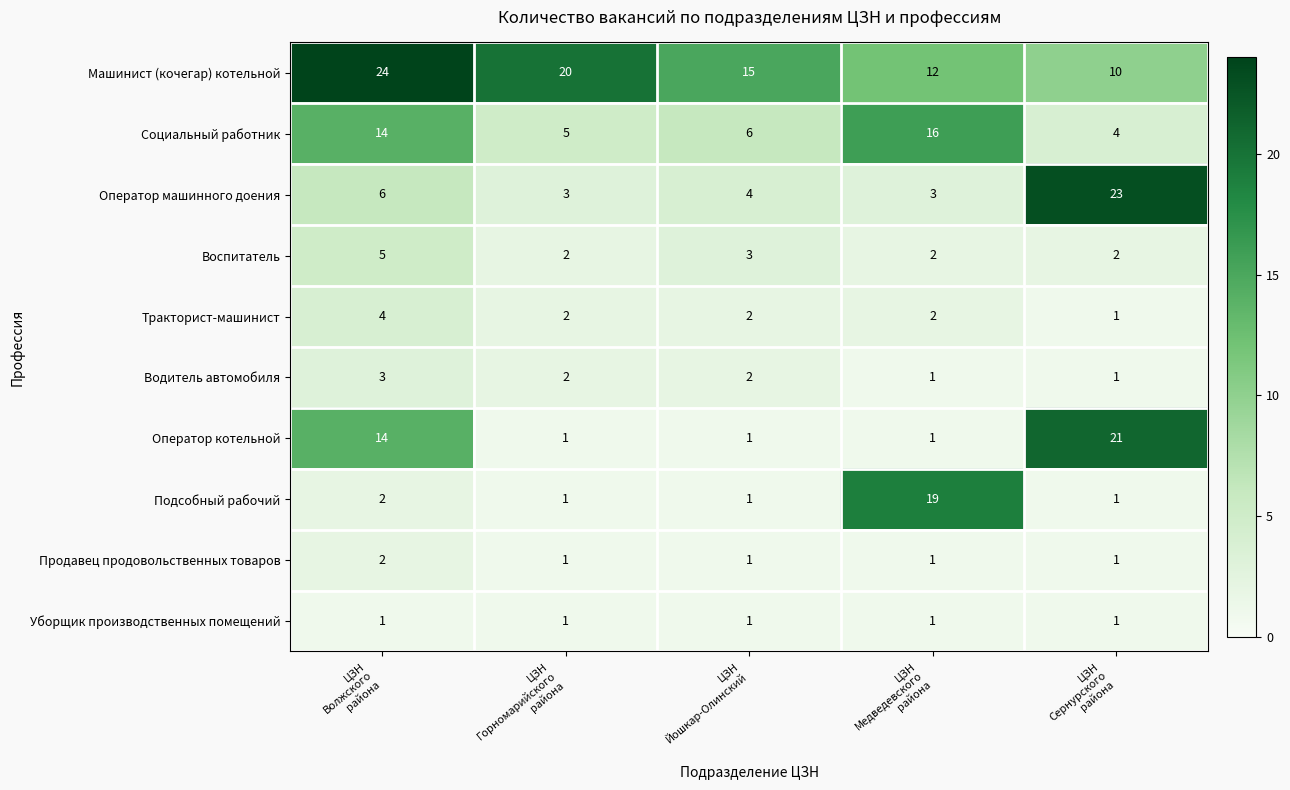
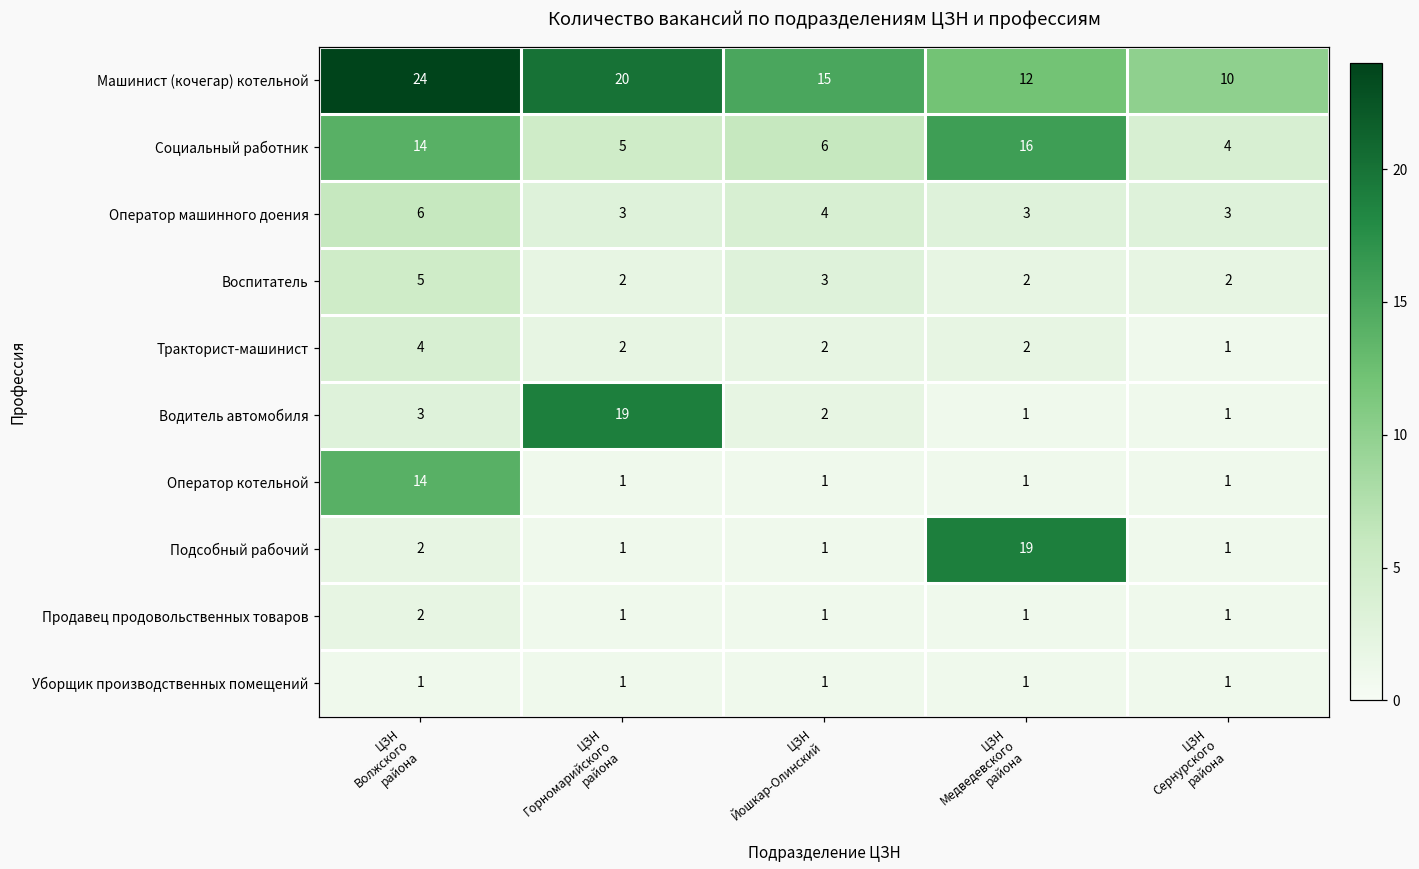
Оператор машинного доения, ЦЗН Сернурского района: 23 -> 3
Водитель автомобиля, ЦЗН Горномарийского района: 2 -> 19
Оператор котельной, ЦЗН Сернурского района: 21 -> 1
